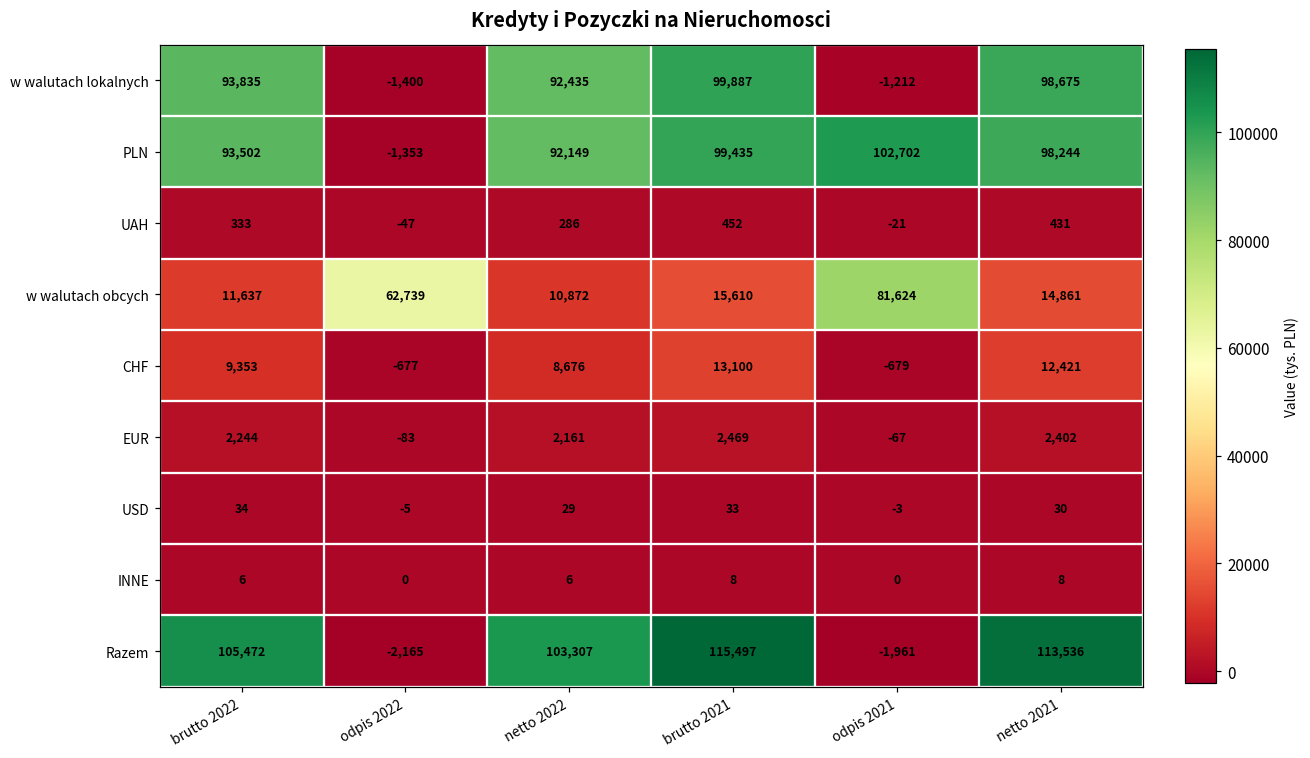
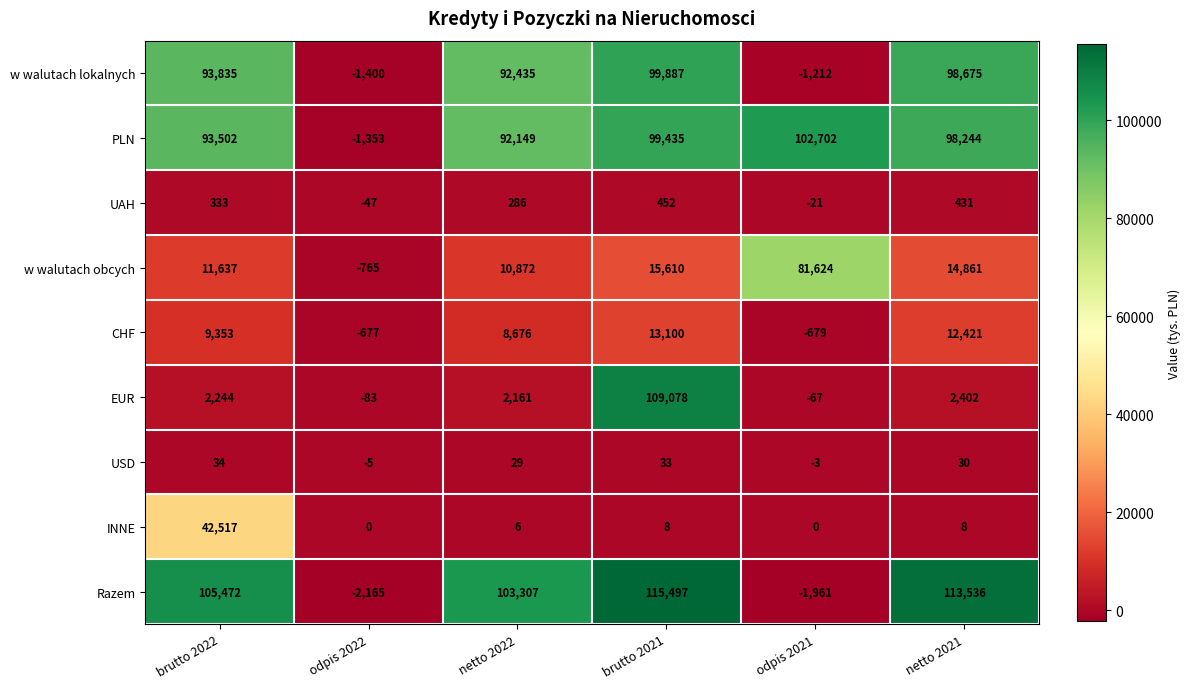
w walutach obcych, odpis 2022: 62,739 -> -765
EUR, brutto 2021: 2,469 -> 109,078
INNE, brutto 2022: 6 -> 42,517
